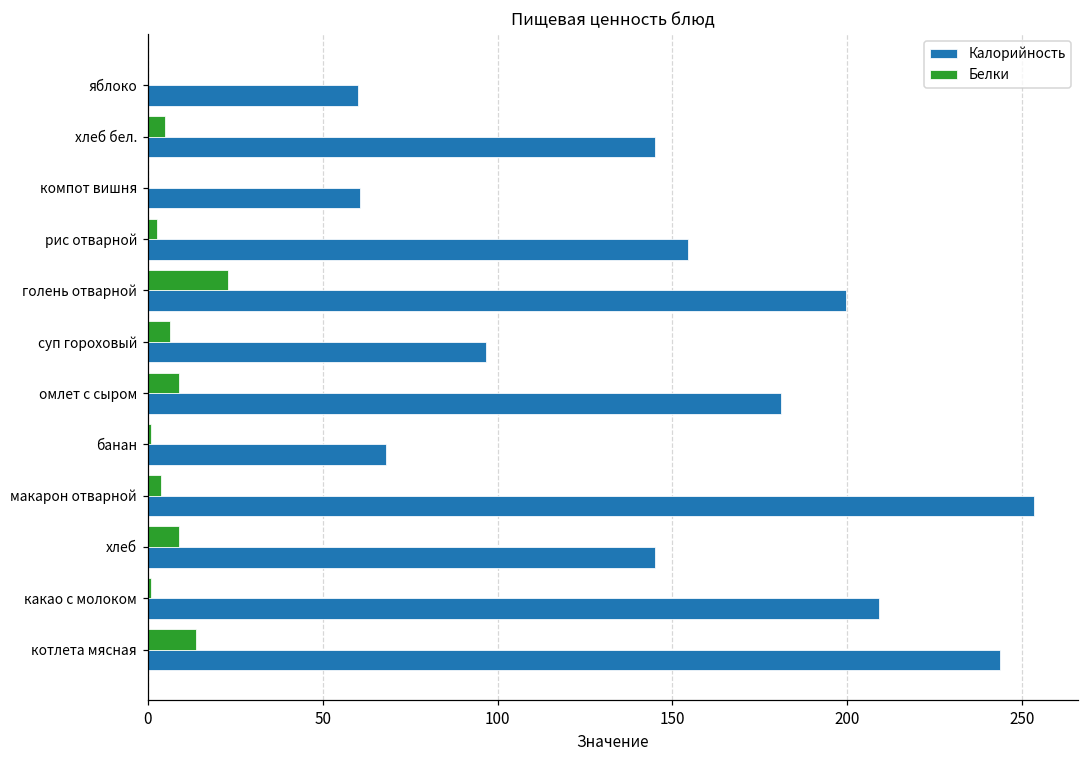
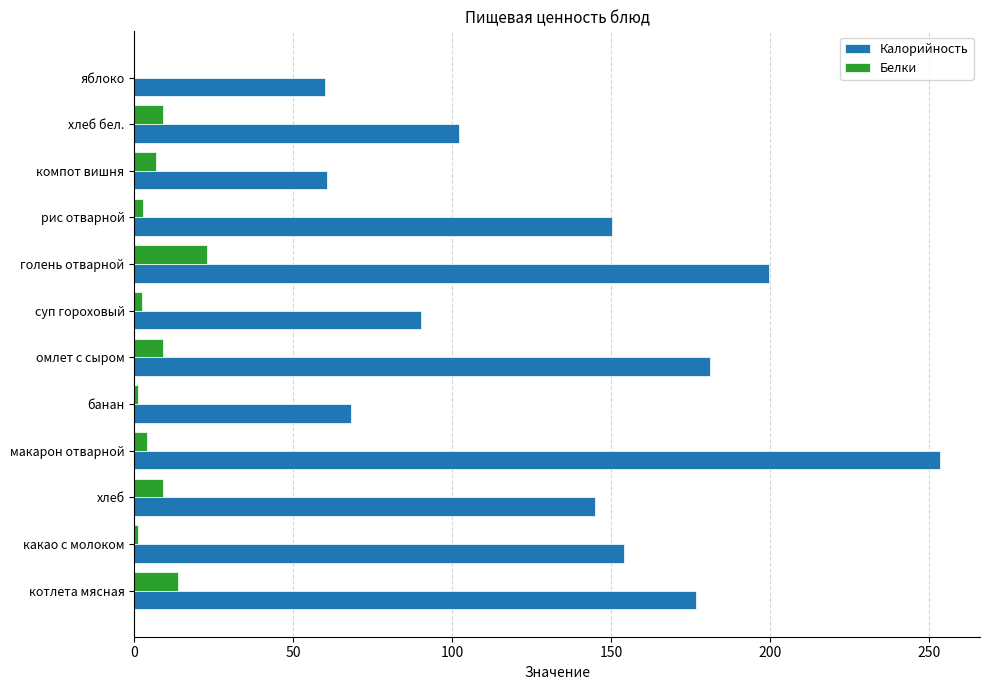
Белки, хлеб бел.: 5 -> 9
Калорийность, хлеб бел.: 145 -> 102
Белки, компот вишня: 0 -> 7
Калорийность, рис отварной: 154 -> 150
Белки, суп гороховый: 6 -> 2
Калорийность, суп гороховый: 97 -> 90
Калорийность, какао с молоком: 209 -> 154
Калорийность, котлета мясная: 244 -> 177
